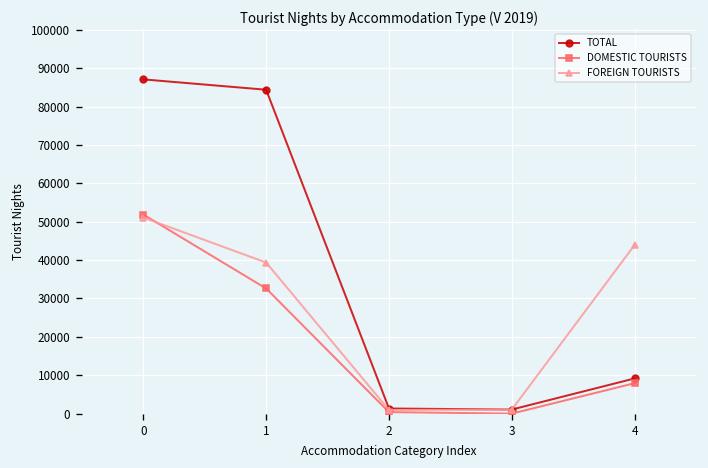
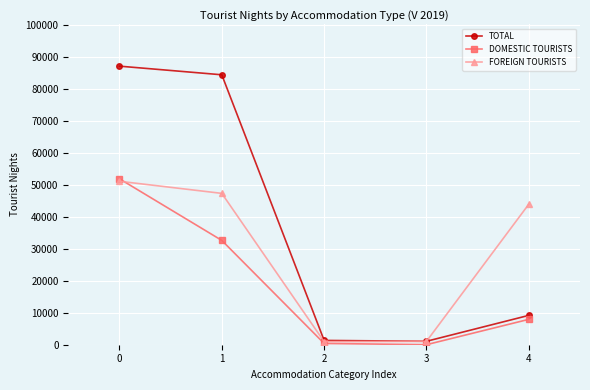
FOREIGN TOURISTS, 1: 39000 -> 47000
